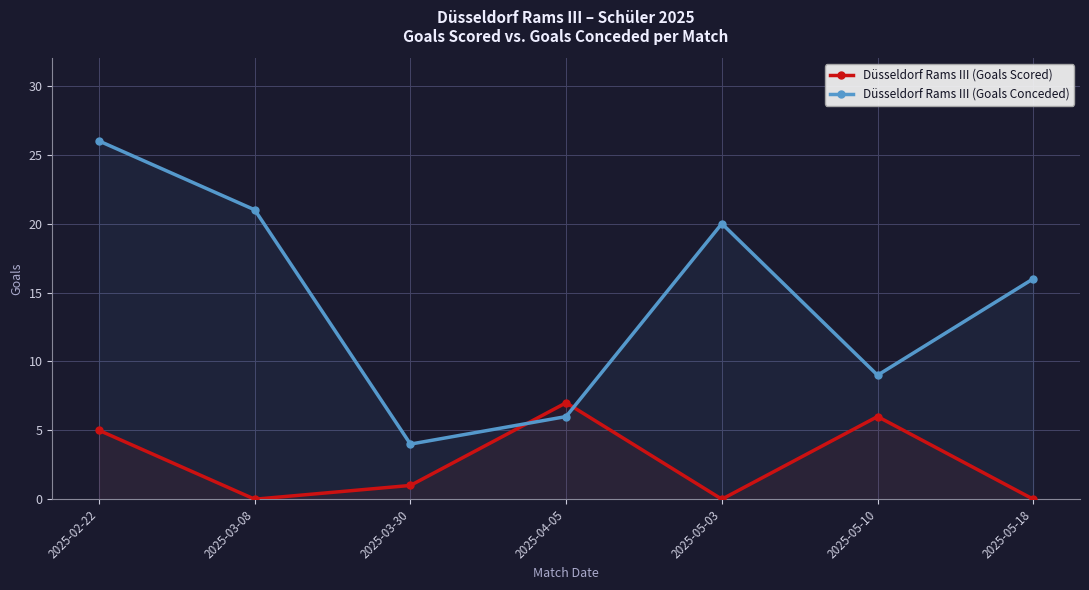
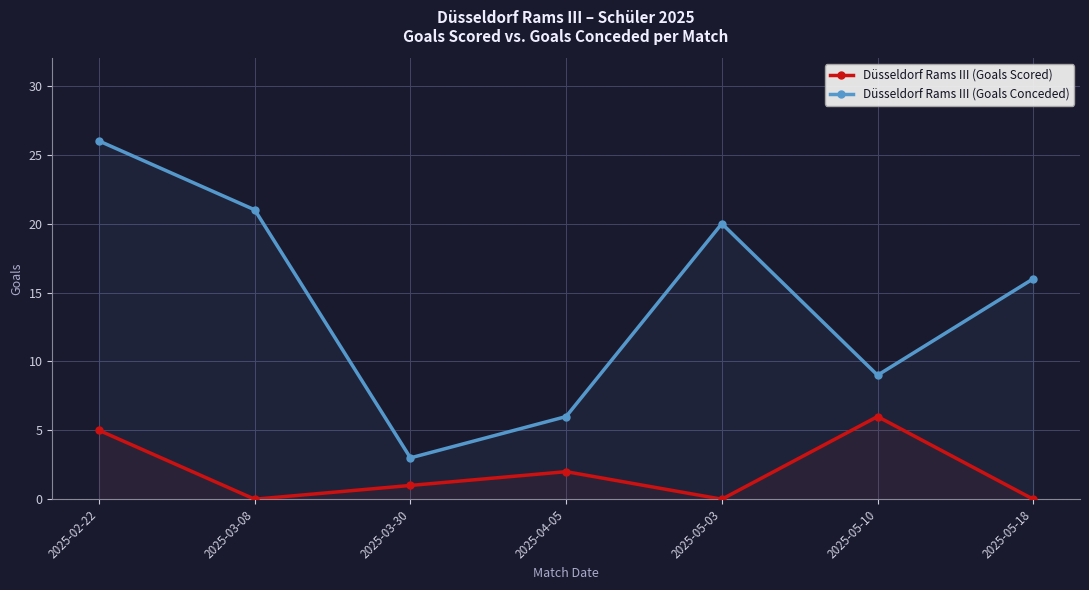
Düsseldorf Rams III (Goals Conceded), 2025-03-30: 4 -> 3
Düsseldorf Rams III (Goals Scored), 2025-04-05: 7 -> 2
